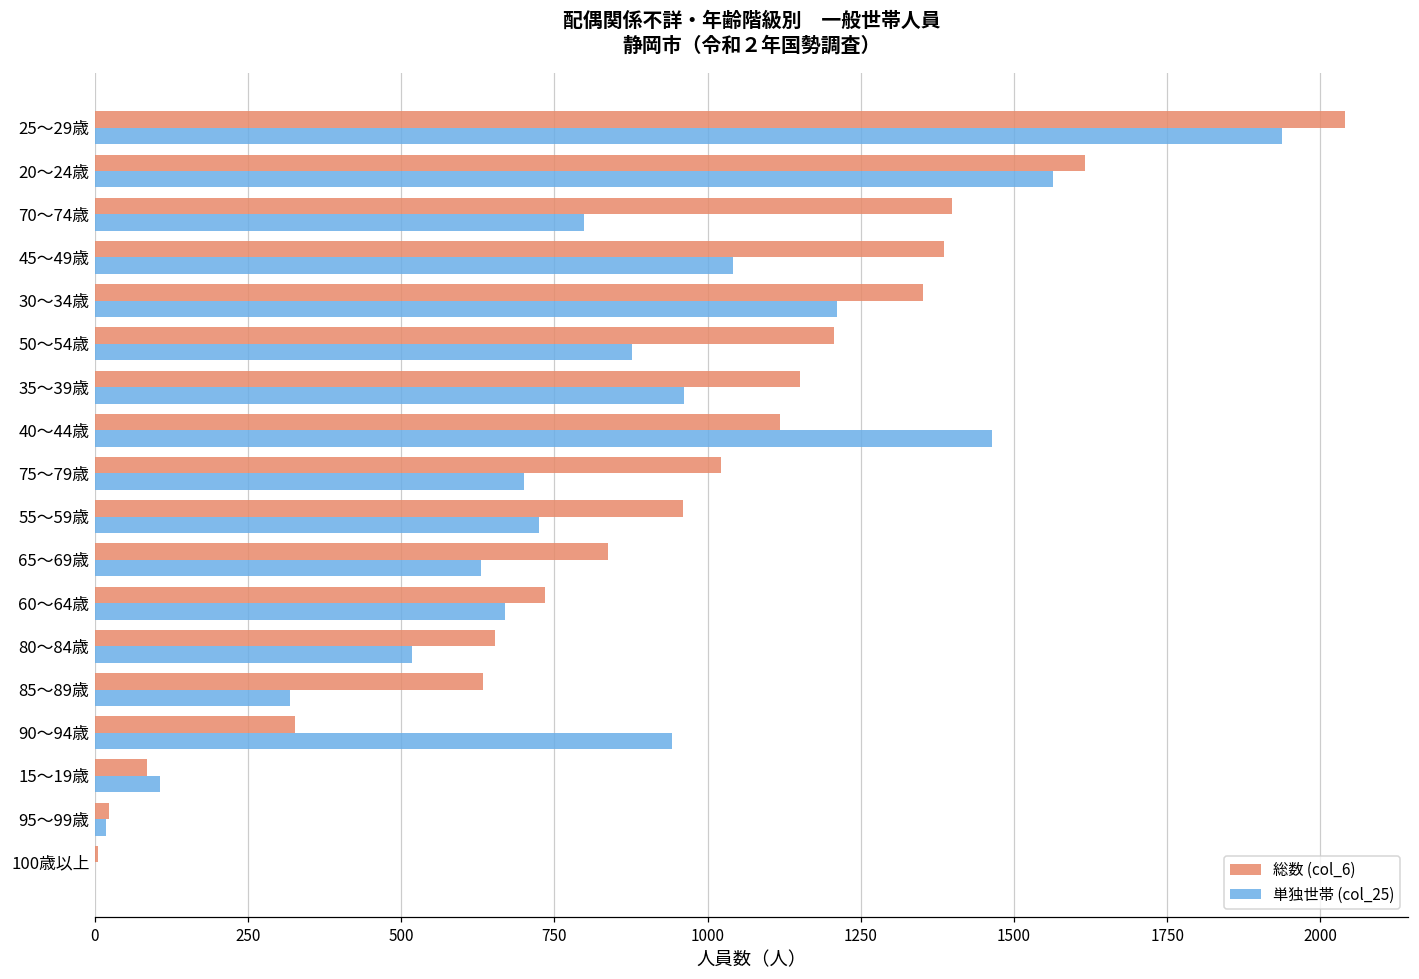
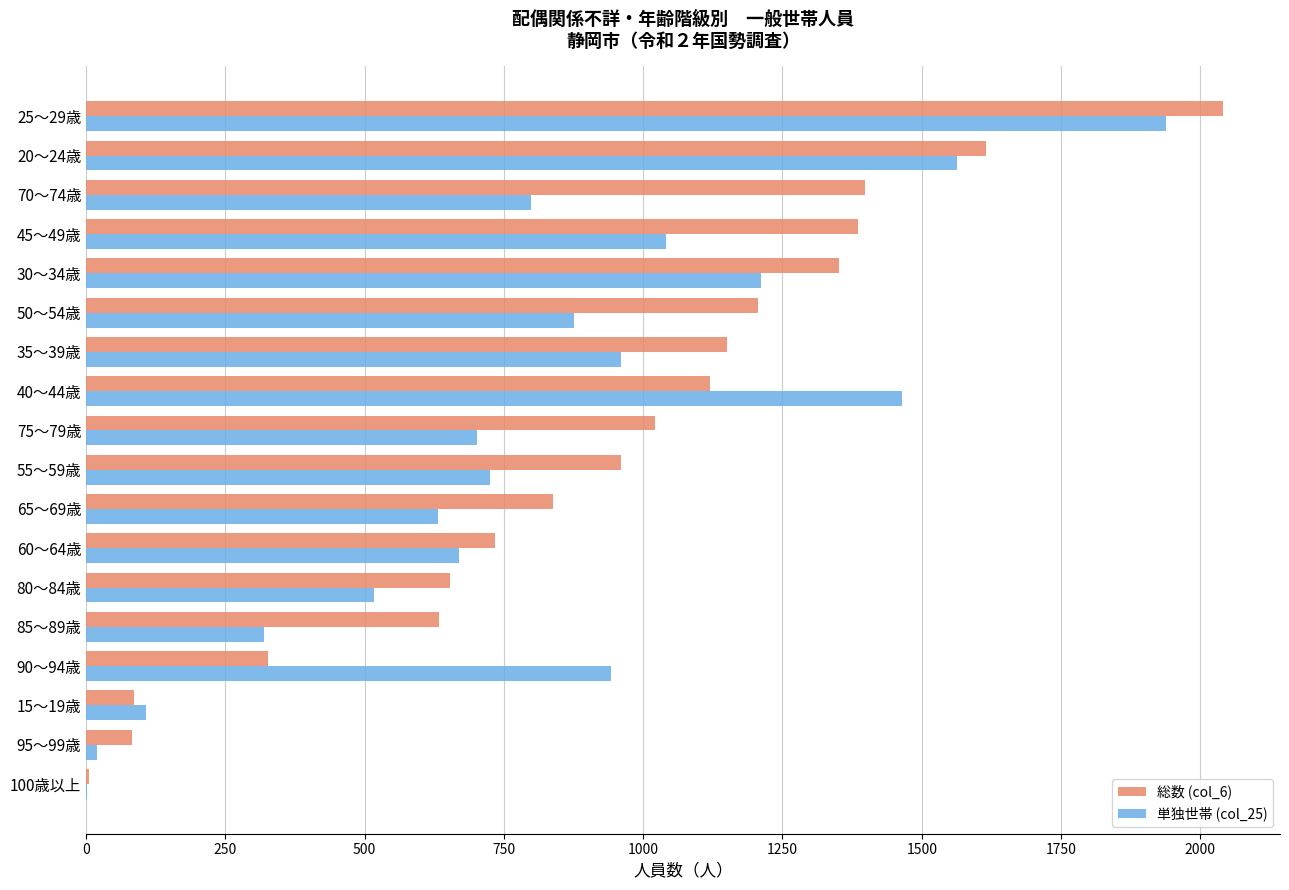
総数 (col_6), 95～99歳: 20 -> 80
